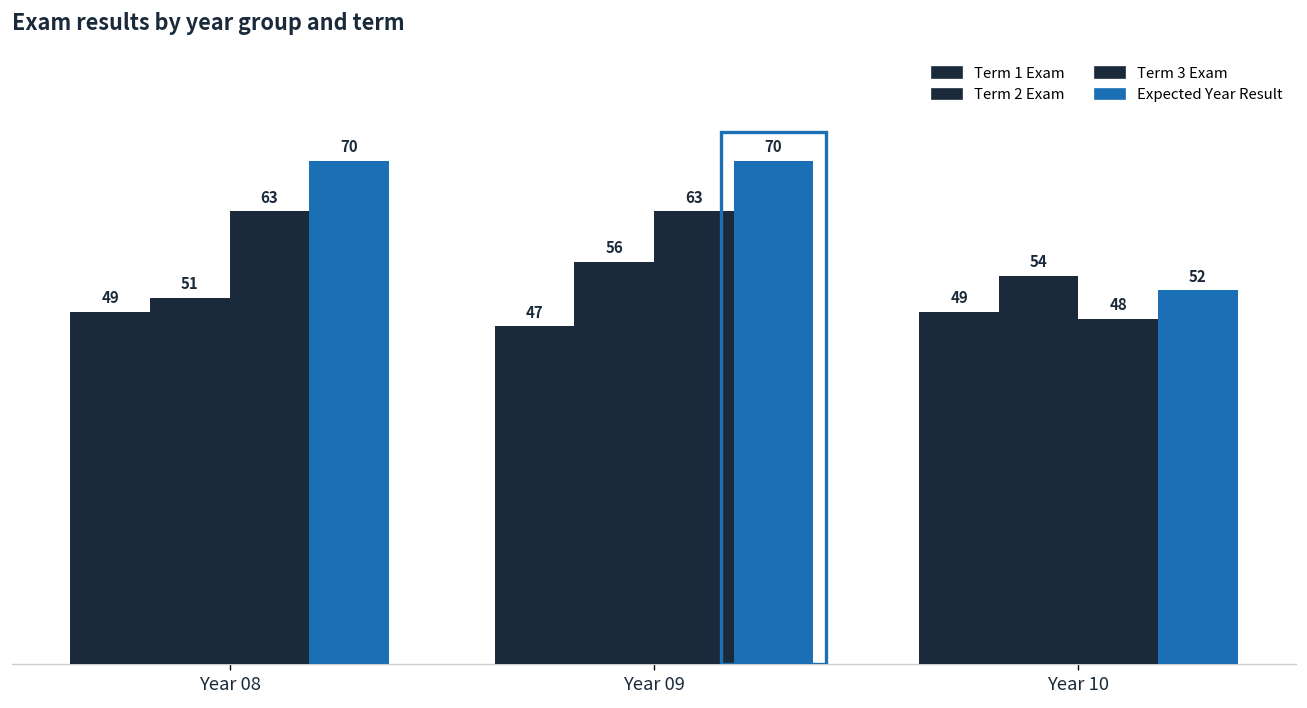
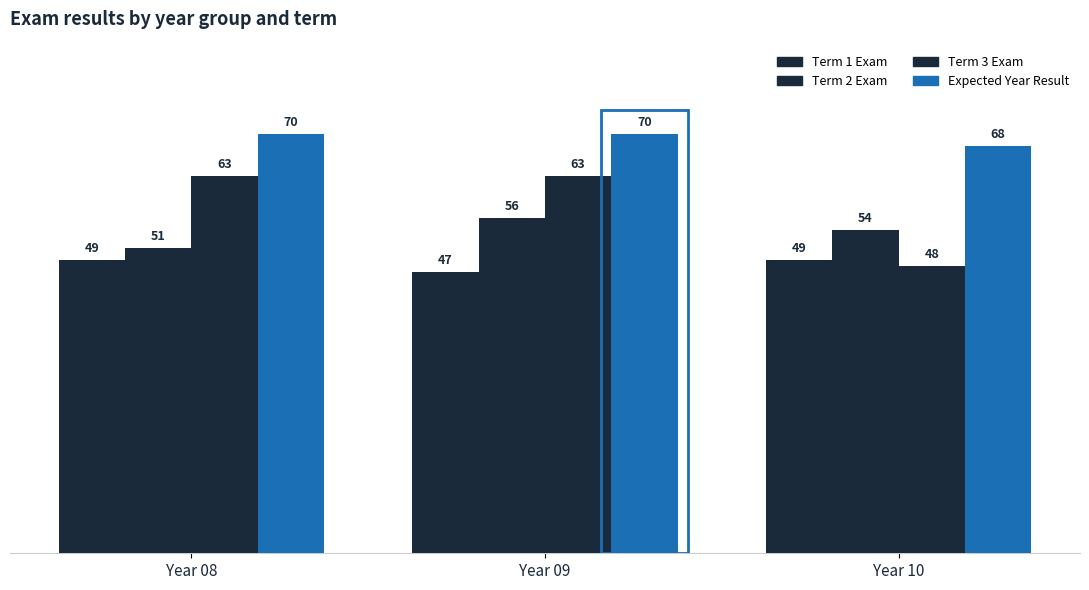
Expected Year Result, Year 10: 52 -> 68
